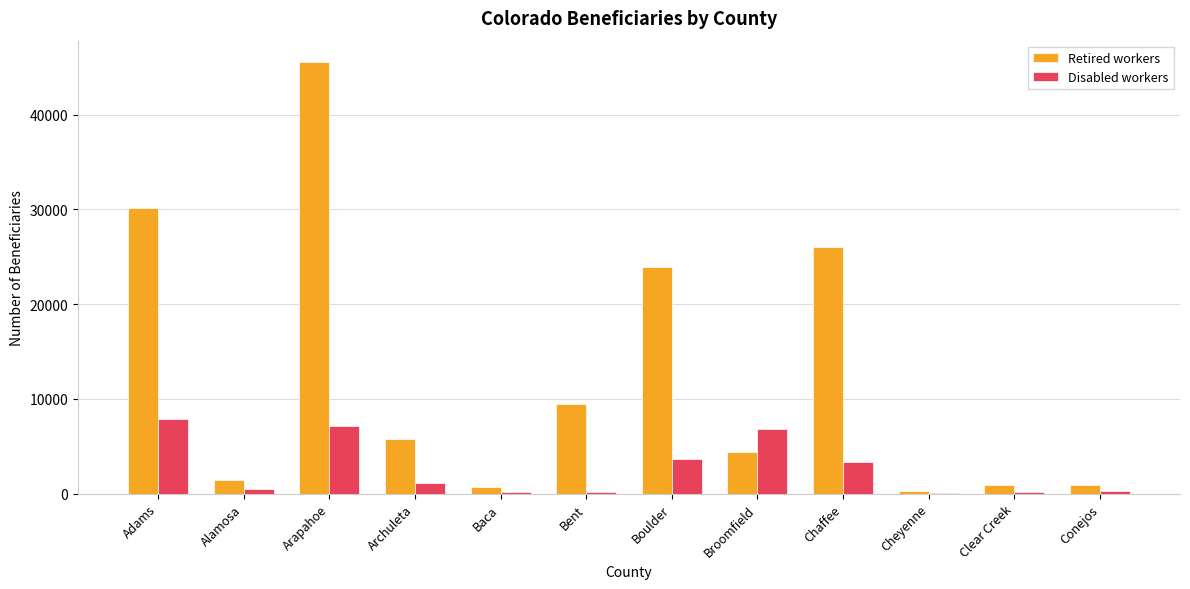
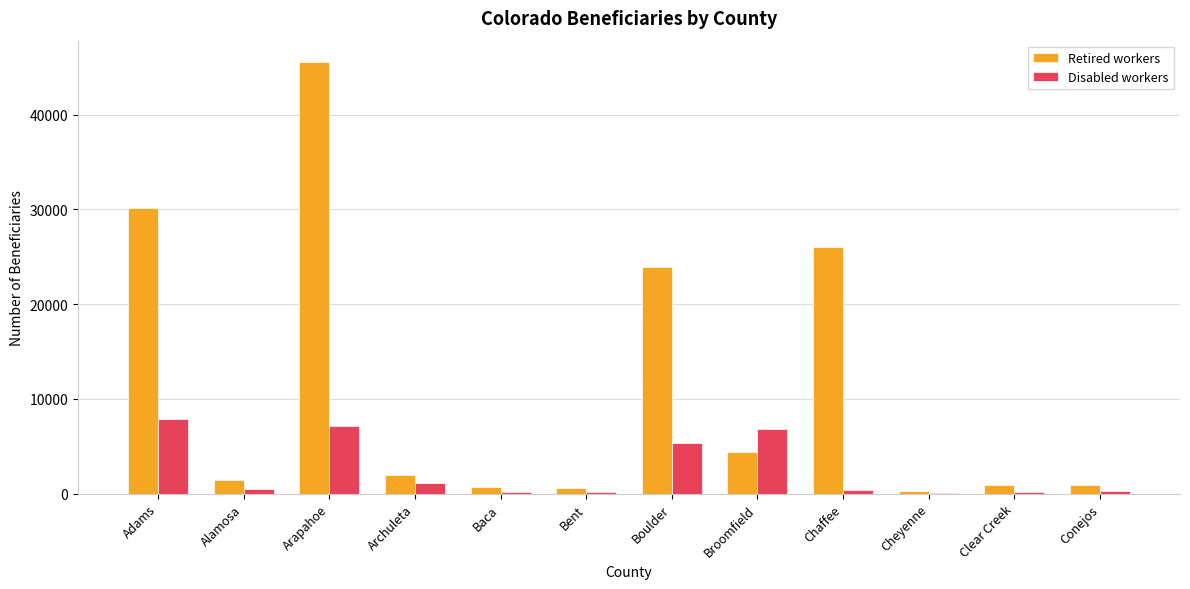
Retired workers, Archuleta: 6000 -> 2000
Retired workers, Bent: 9000 -> 1000
Disabled workers, Boulder: 4000 -> 5000
Disabled workers, Chaffee: 3000 -> 0
